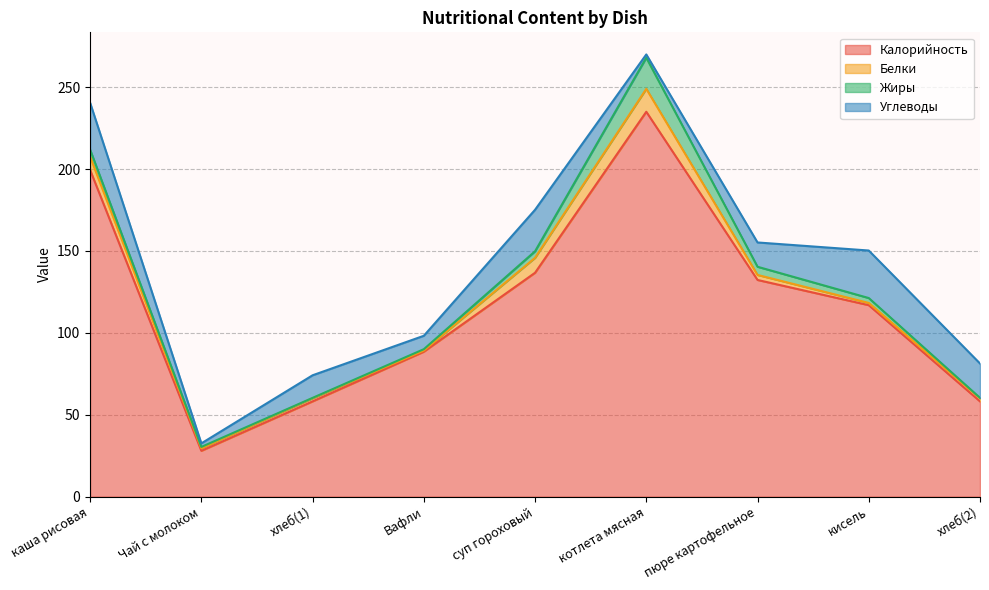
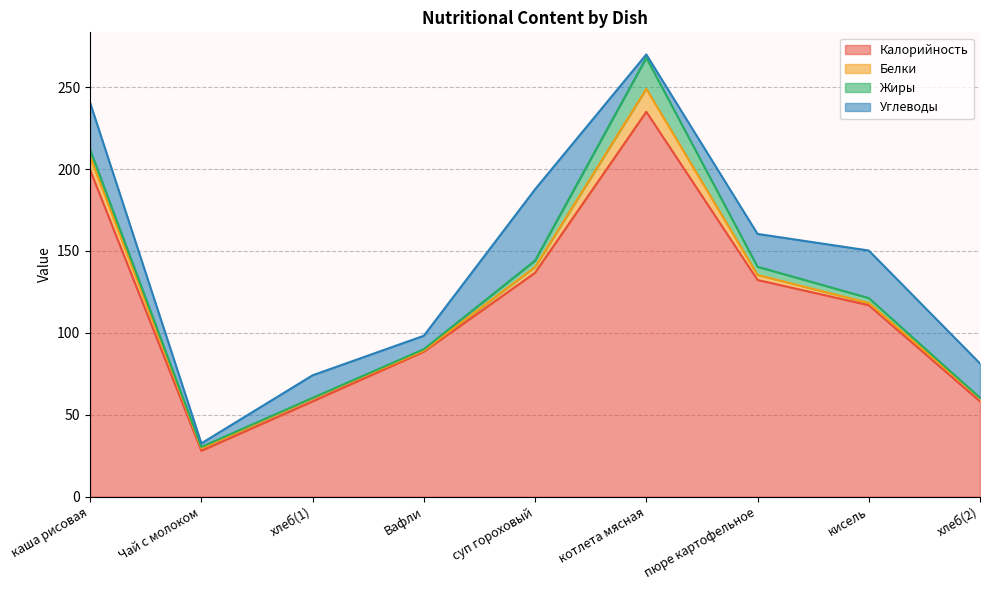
Белки, суп гороховый: 9 -> 3
Углеводы, суп гороховый: 25 -> 43
Углеводы, пюре картофельное: 15 -> 20
